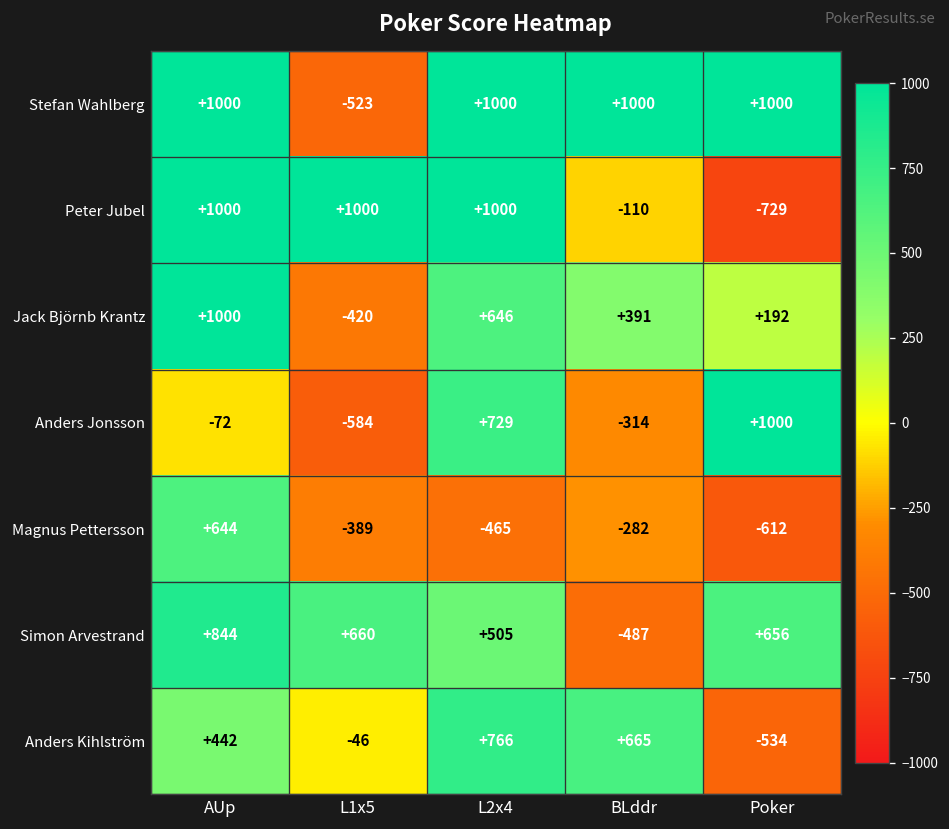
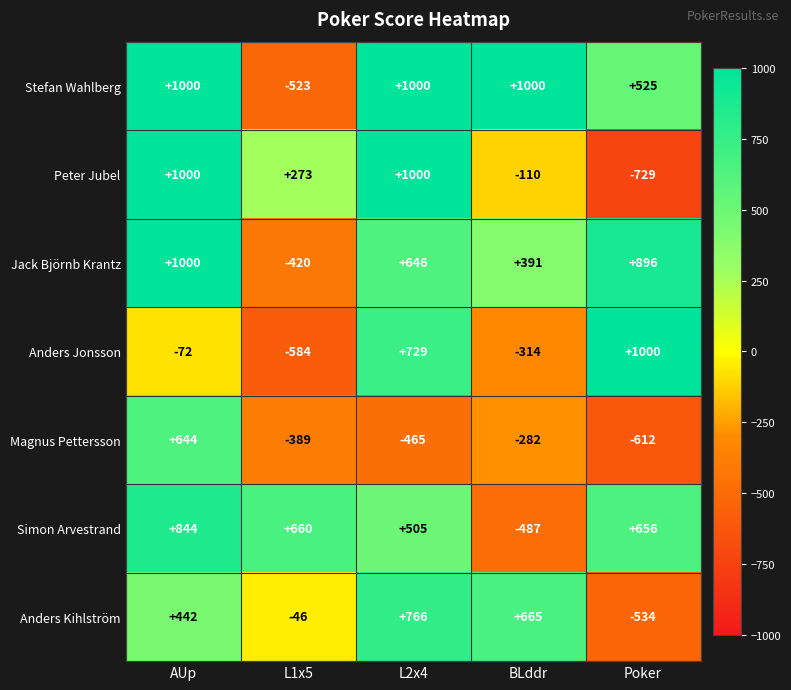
Stefan Wahlberg, Poker: +1000 -> +525
Peter Jubel, L1x5: +1000 -> +273
Jack Björnb Krantz, Poker: +192 -> +896
